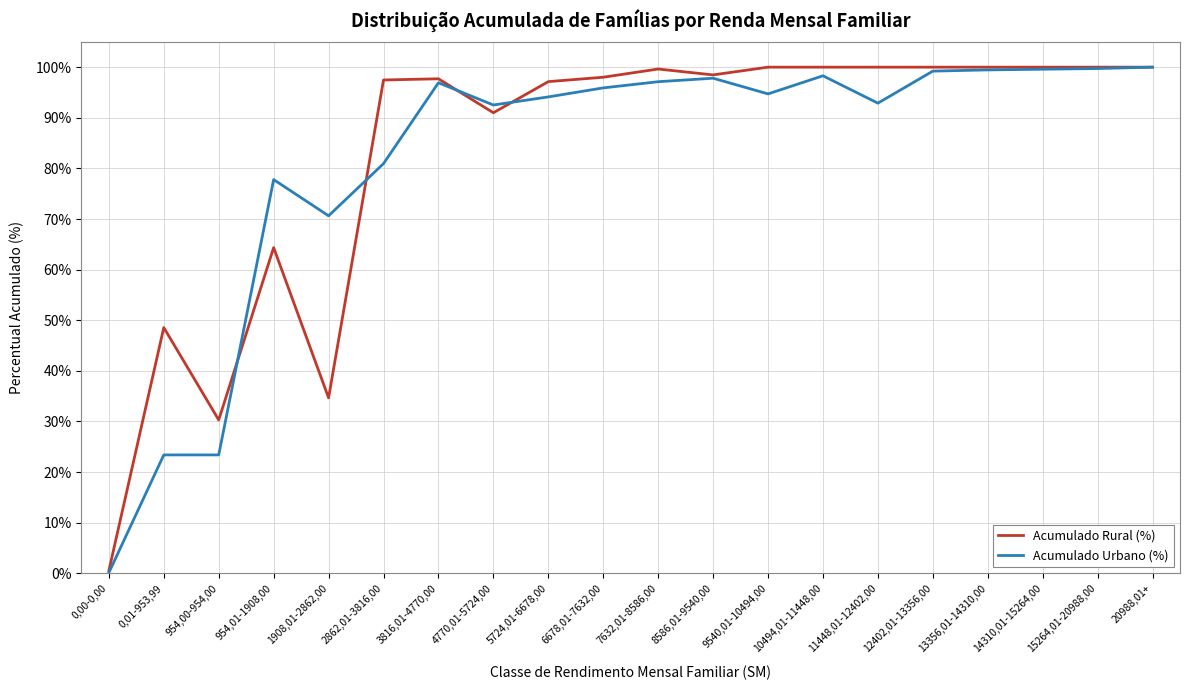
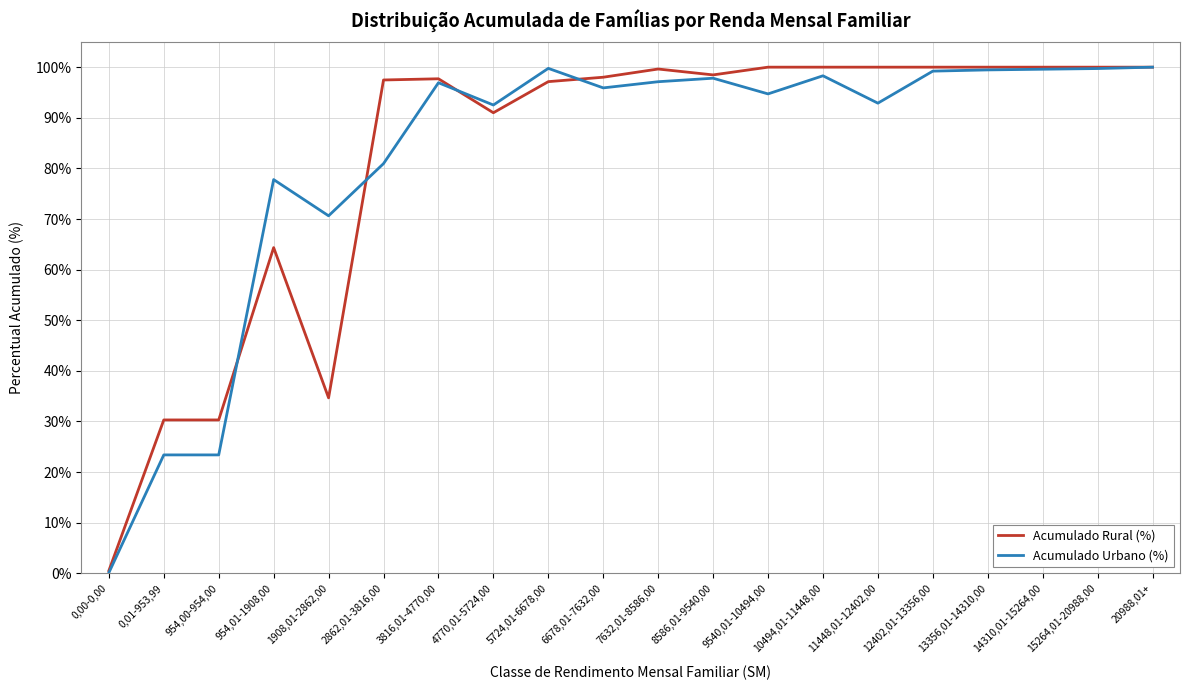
Acumulado Rural (%), 0,01-953,99: 49% -> 30%
Acumulado Urbano (%), 5724,01-6678,00: 94% -> 100%
